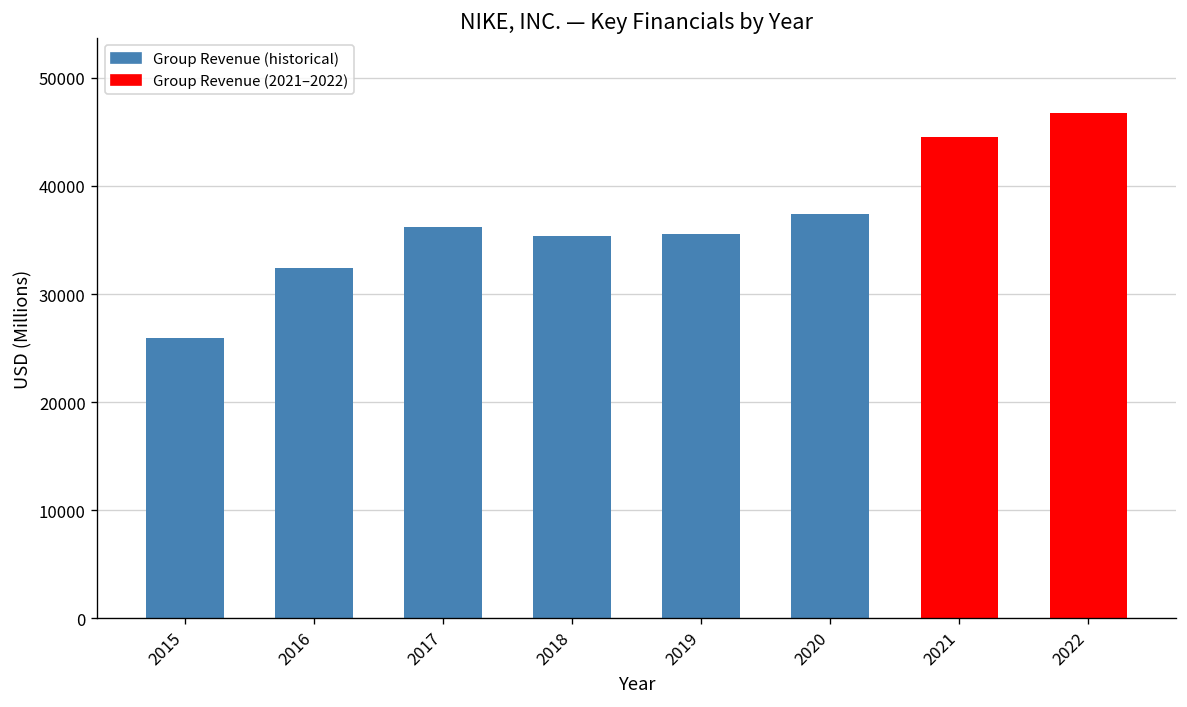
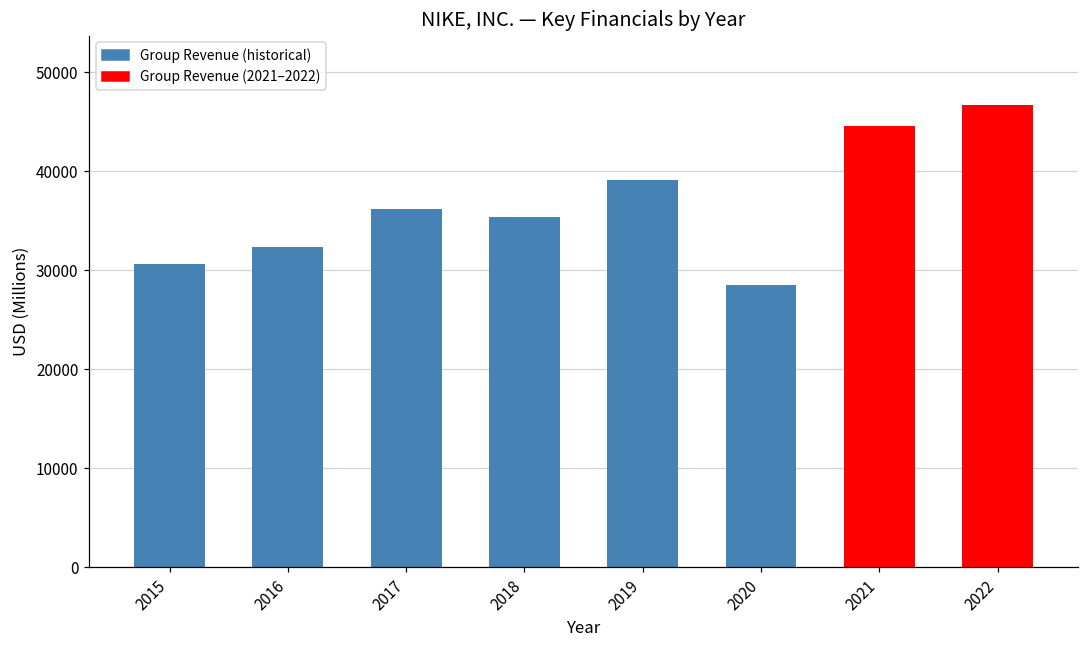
2015: 26000 -> 31000
2019: 36000 -> 39000
2020: 37000 -> 29000
